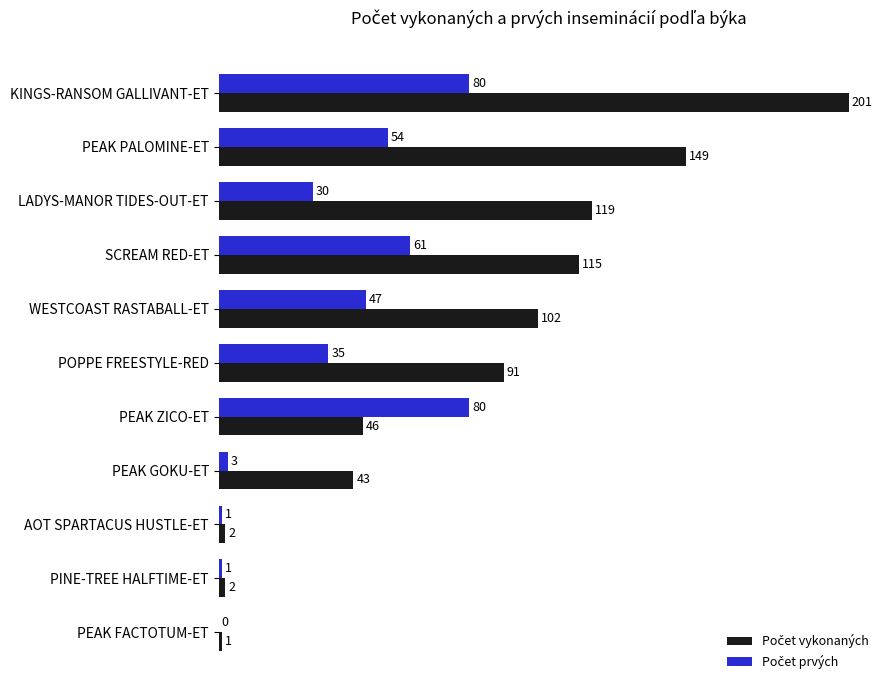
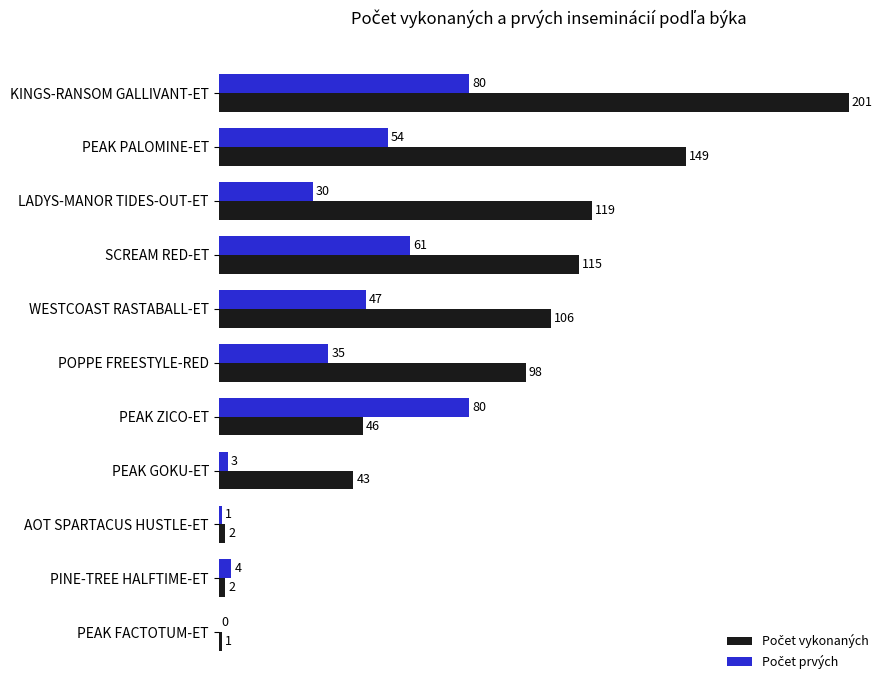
Počet vykonaných, WESTCOAST RASTABALL-ET: 102 -> 106
Počet vykonaných, POPPE FREESTYLE-RED: 91 -> 98
Počet prvých, PINE-TREE HALFTIME-ET: 1 -> 4
